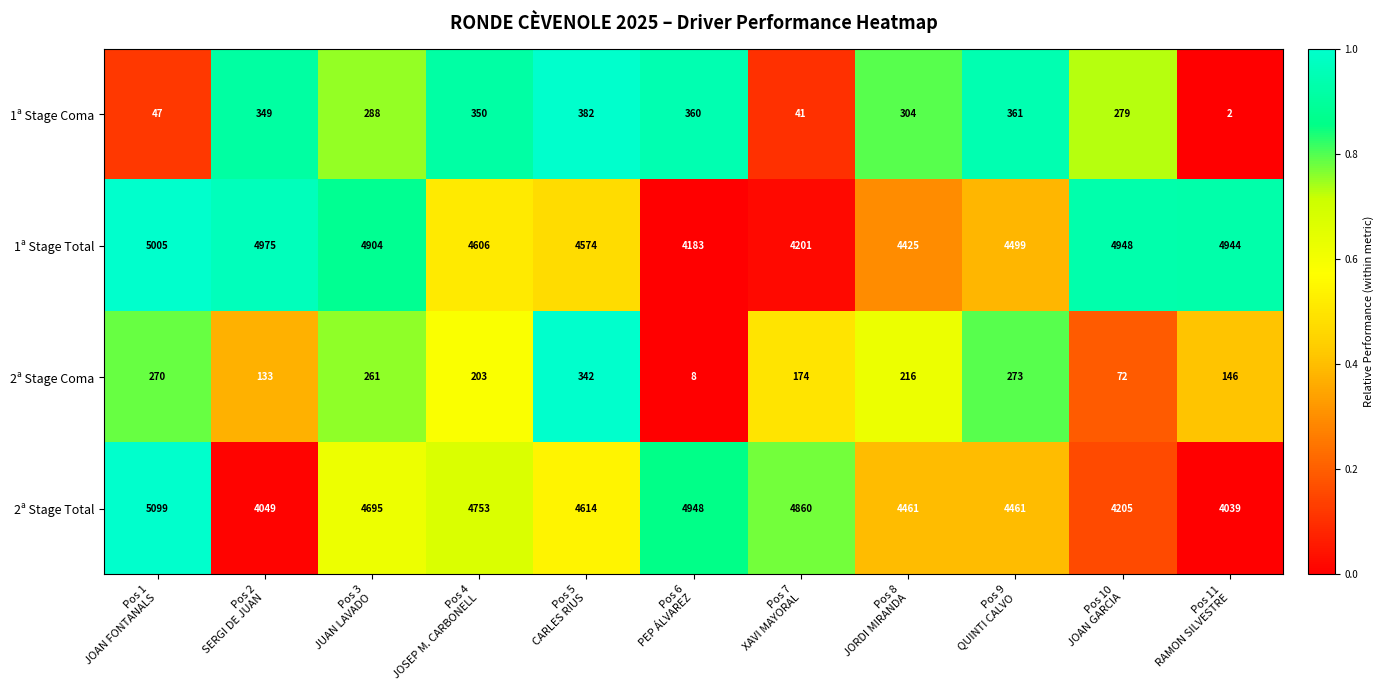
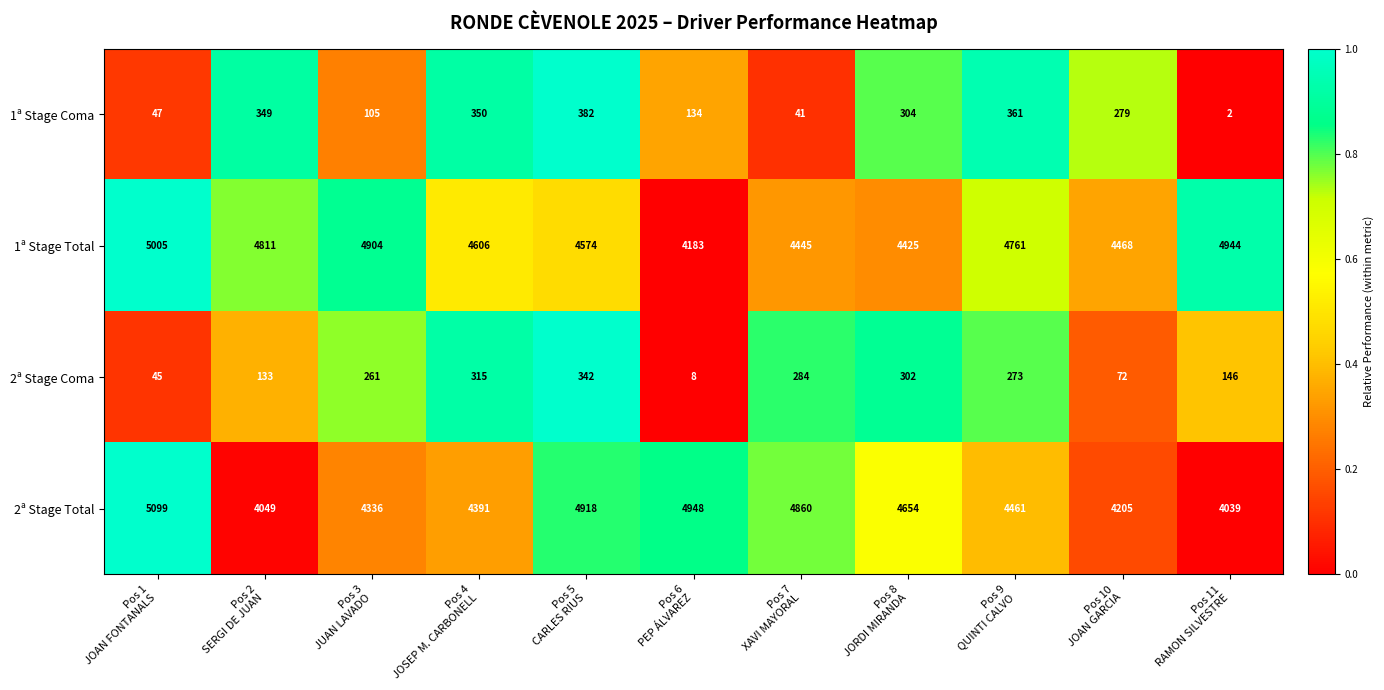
1ª Stage Coma, Pos 3 JUAN LAVADO: 288 -> 105
1ª Stage Coma, Pos 6 PEP ÁLVAREZ: 360 -> 134
1ª Stage Total, Pos 2 SERGI DE JUAN: 4975 -> 4811
1ª Stage Total, Pos 7 XAVI MAYORAL: 4201 -> 4445
1ª Stage Total, Pos 9 QUINTI CALVO: 4499 -> 4761
1ª Stage Total, Pos 10 JOAN GARCIA: 4948 -> 4468
2ª Stage Coma, Pos 1 JOAN FONTANALS: 270 -> 45
2ª Stage Coma, Pos 4 JOSEP M. CARBONELL: 203 -> 315
2ª Stage Coma, Pos 7 XAVI MAYORAL: 174 -> 284
2ª Stage Coma, Pos 8 JORDI MIRANDA: 216 -> 302
2ª Stage Total, Pos 3 JUAN LAVADO: 4695 -> 4336
2ª Stage Total, Pos 4 JOSEP M. CARBONELL: 4753 -> 4391
2ª Stage Total, Pos 5 CARLES RIUS: 4614 -> 4918
2ª Stage Total, Pos 8 JORDI MIRANDA: 4461 -> 4654
